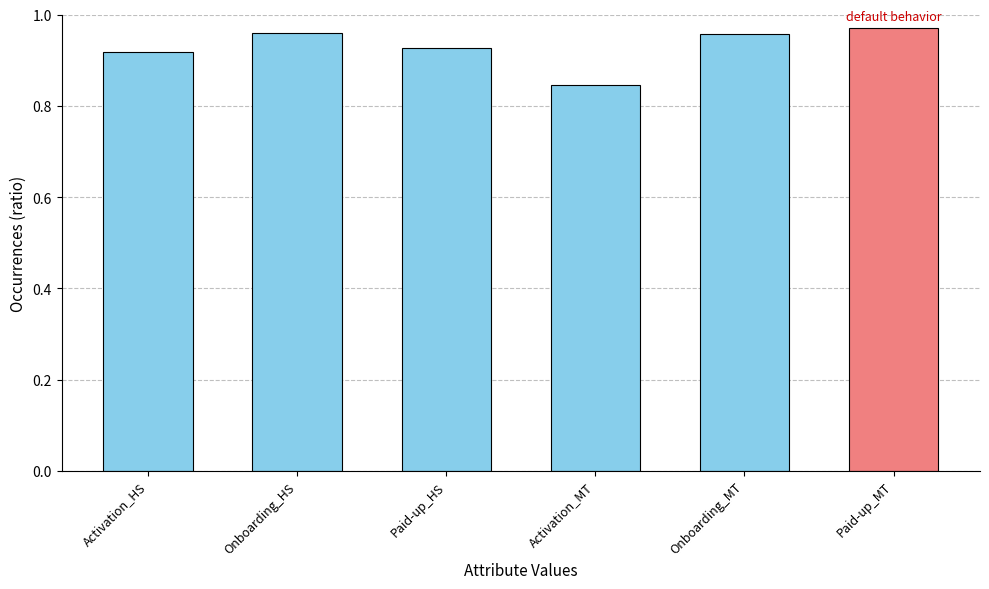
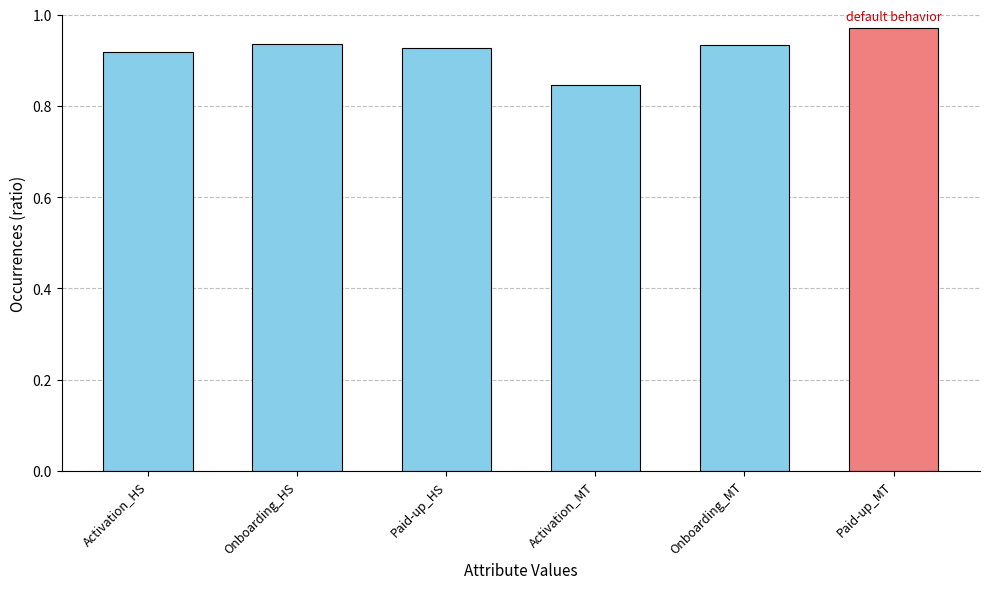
Onboarding_HS: 0.96 -> 0.93
Onboarding_MT: 0.96 -> 0.93
